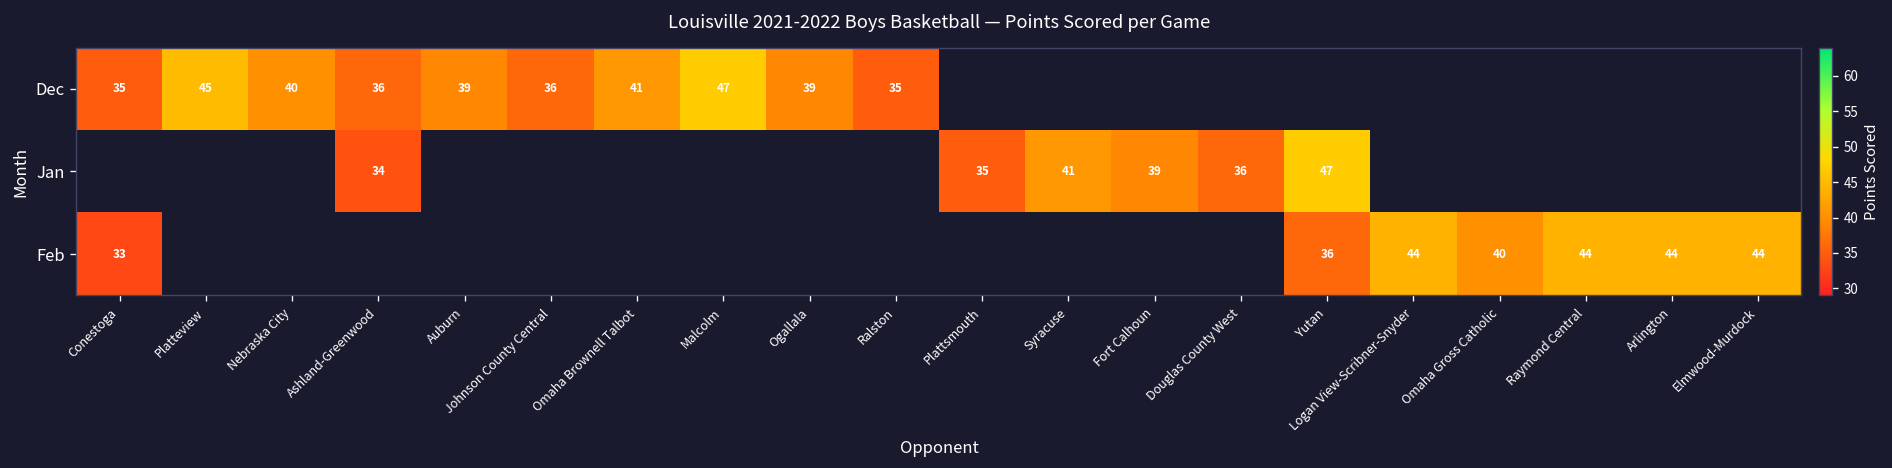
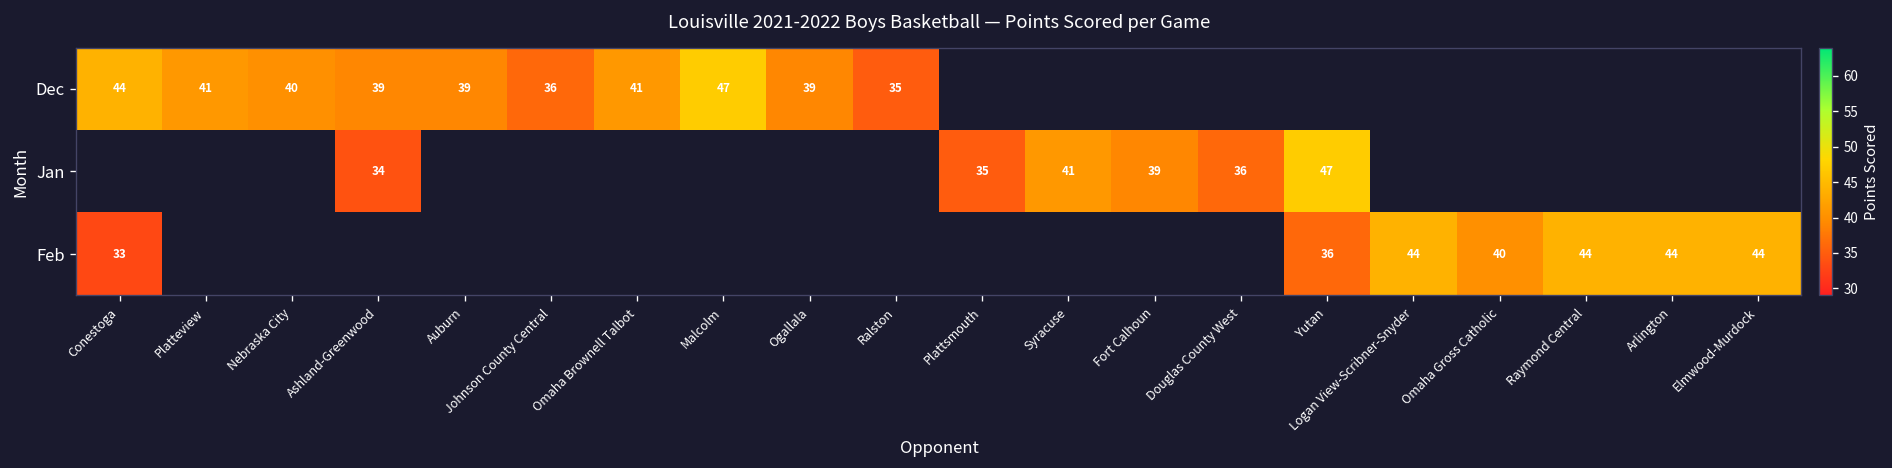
Dec, Conestoga: 35 -> 44
Dec, Platteview: 45 -> 41
Dec, Ashland-Greenwood: 36 -> 39
